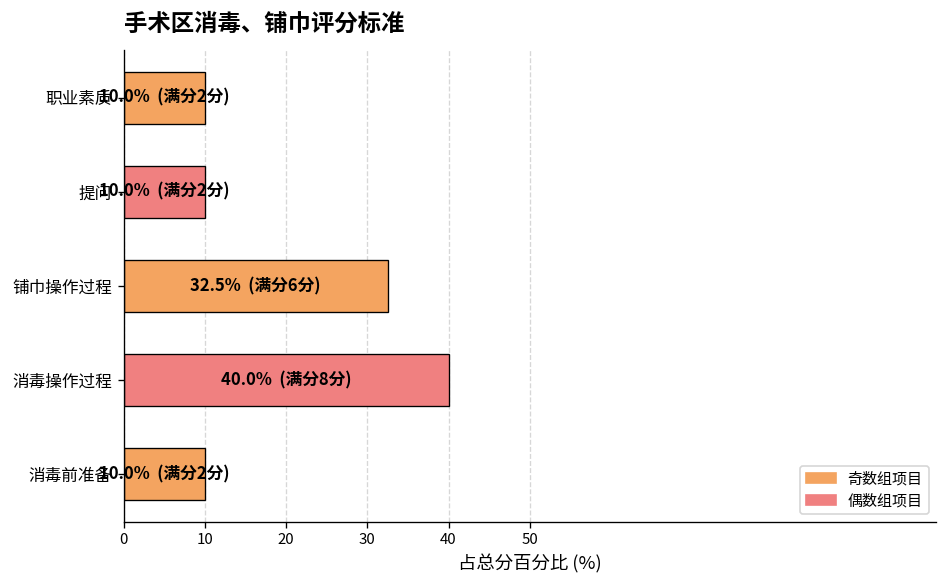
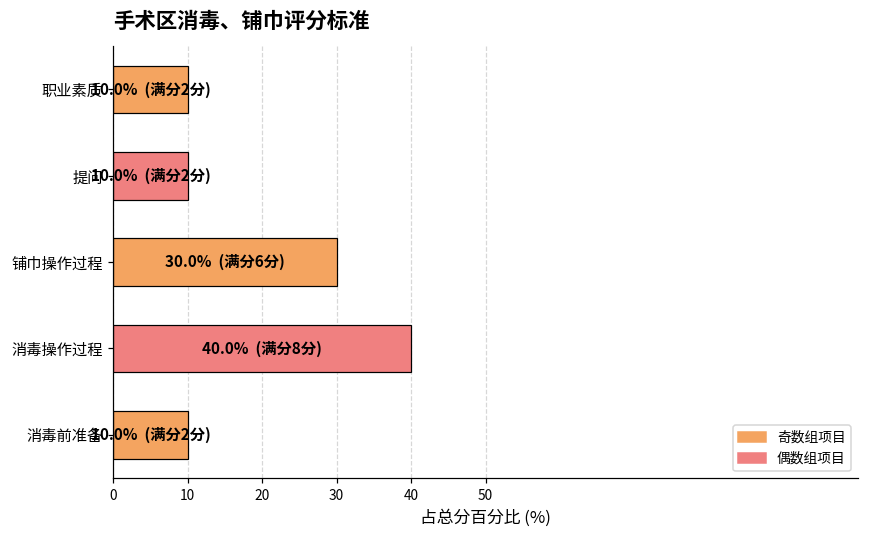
铺巾操作过程: 32.5% -> 30.0%
